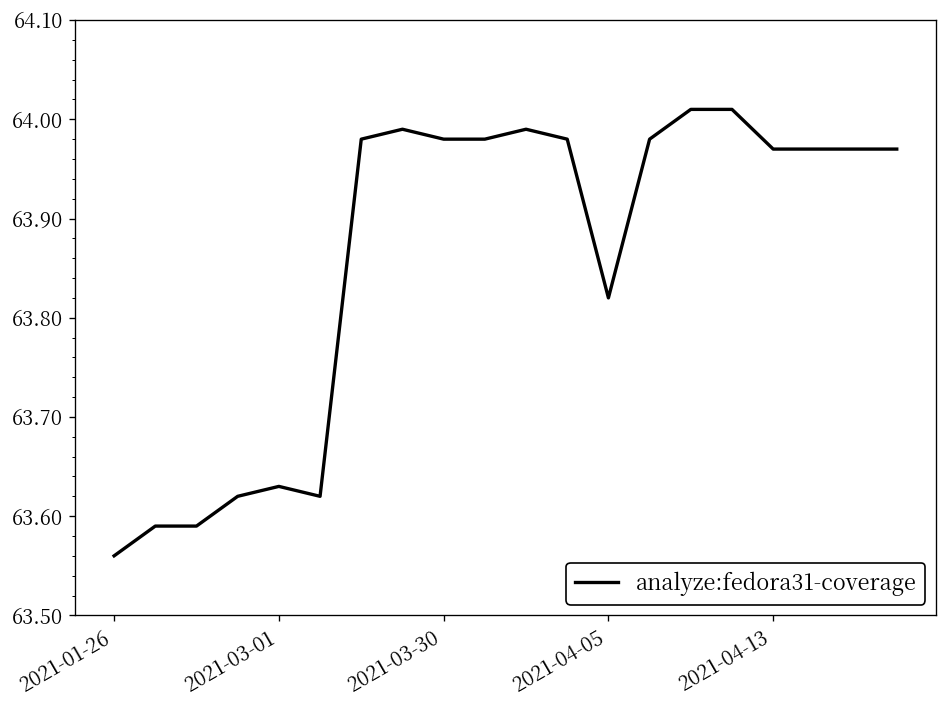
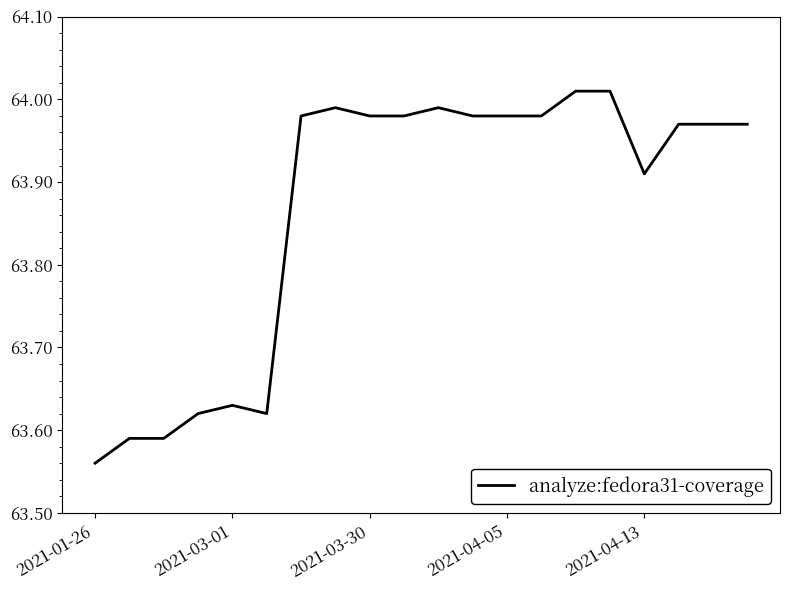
2021-04-05: 63.82 -> 63.98
2021-04-13: 63.97 -> 63.91
